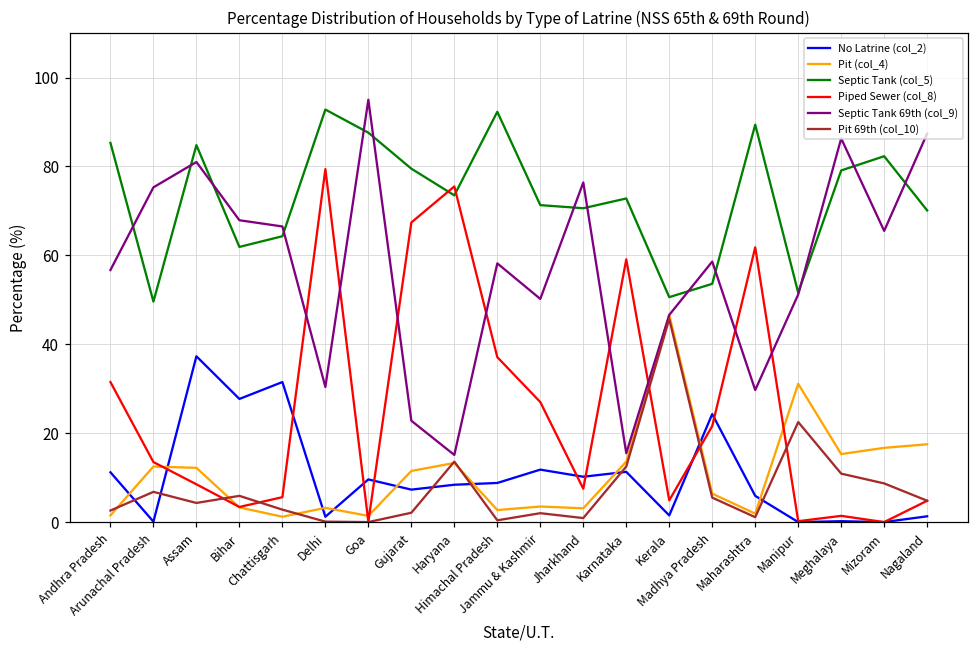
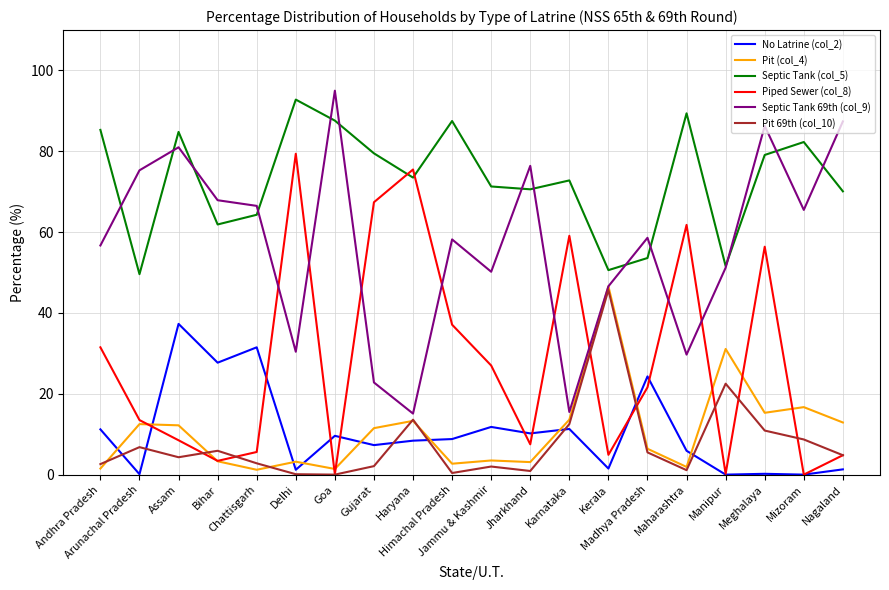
Septic Tank (col_5), Himachal Pradesh: 92 -> 88
Piped Sewer (col_8), Meghalaya: 1 -> 56
Pit (col_4), Nagaland: 18 -> 13
